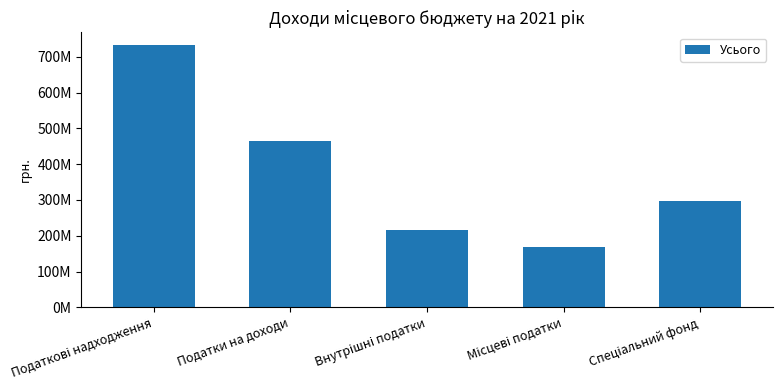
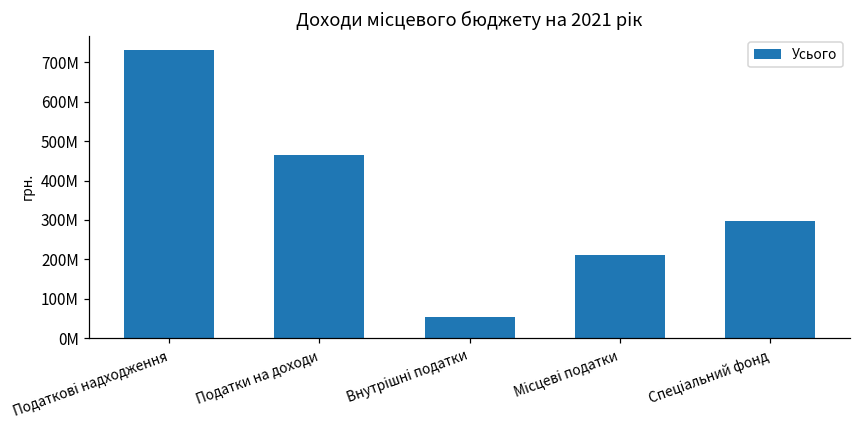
Внутрішні податки: 210000000 -> 50000000
Місцеві податки: 170000000 -> 210000000
